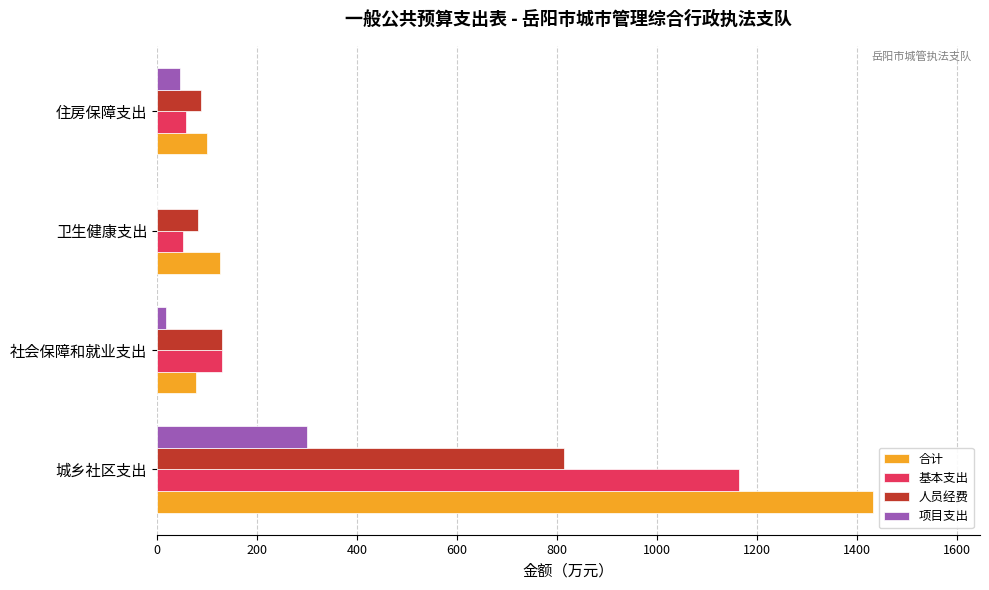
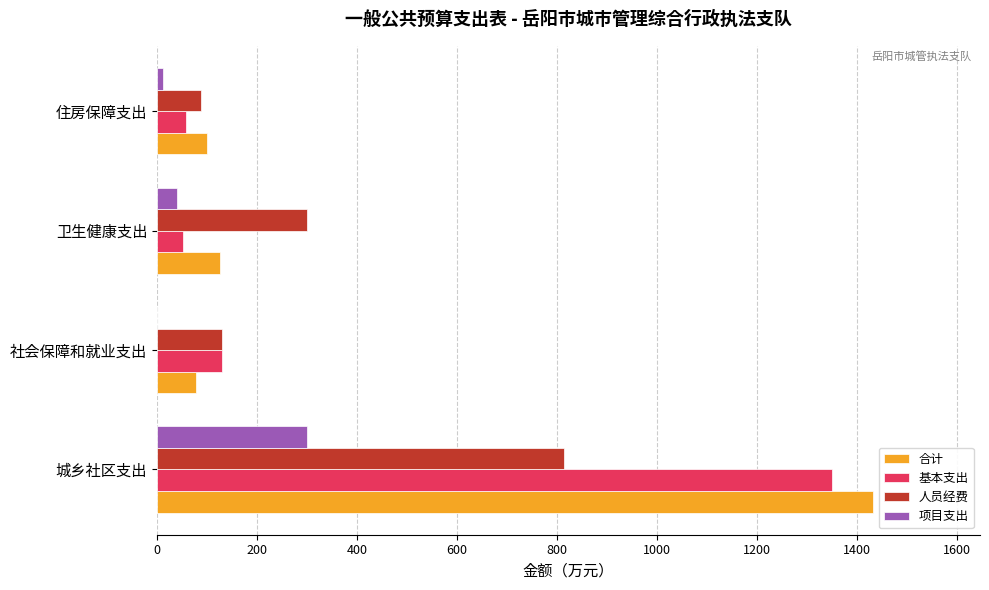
项目支出, 住房保障支出: 50 -> 10
项目支出, 卫生健康支出: 0 -> 40
人员经费, 卫生健康支出: 80 -> 300
项目支出, 社会保障和就业支出: 20 -> 0
基本支出, 城乡社区支出: 1160 -> 1350
